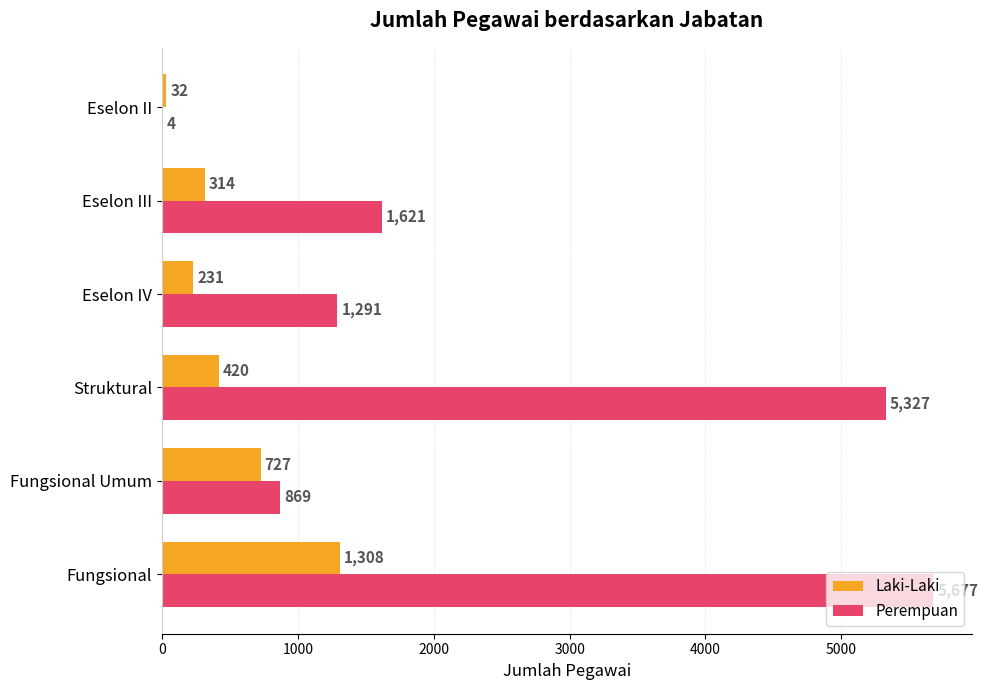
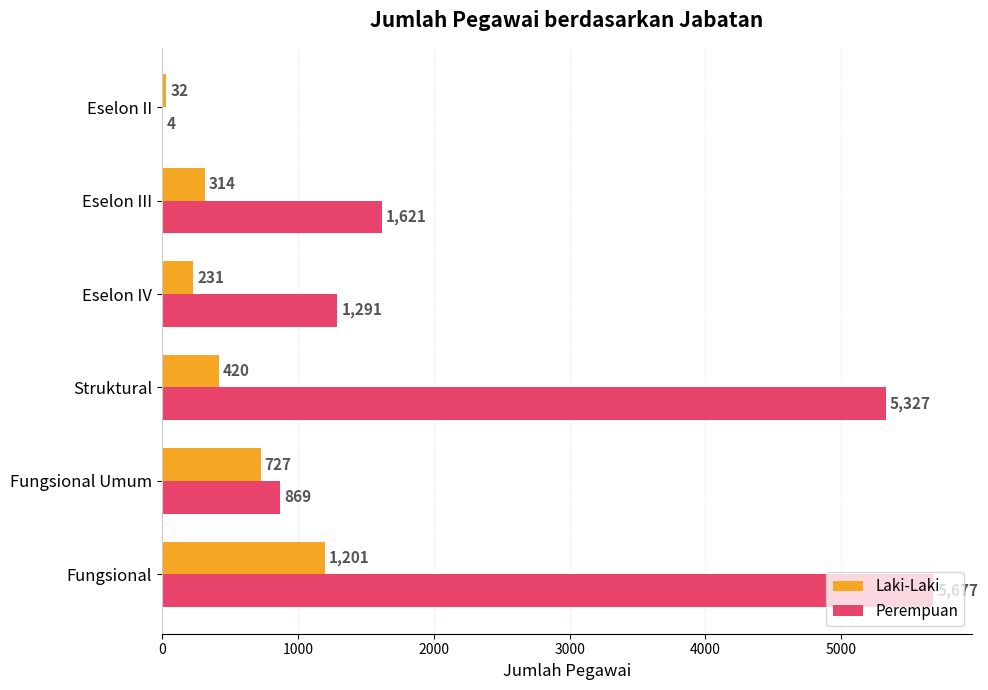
Laki-Laki, Fungsional: 1,308 -> 1,201
